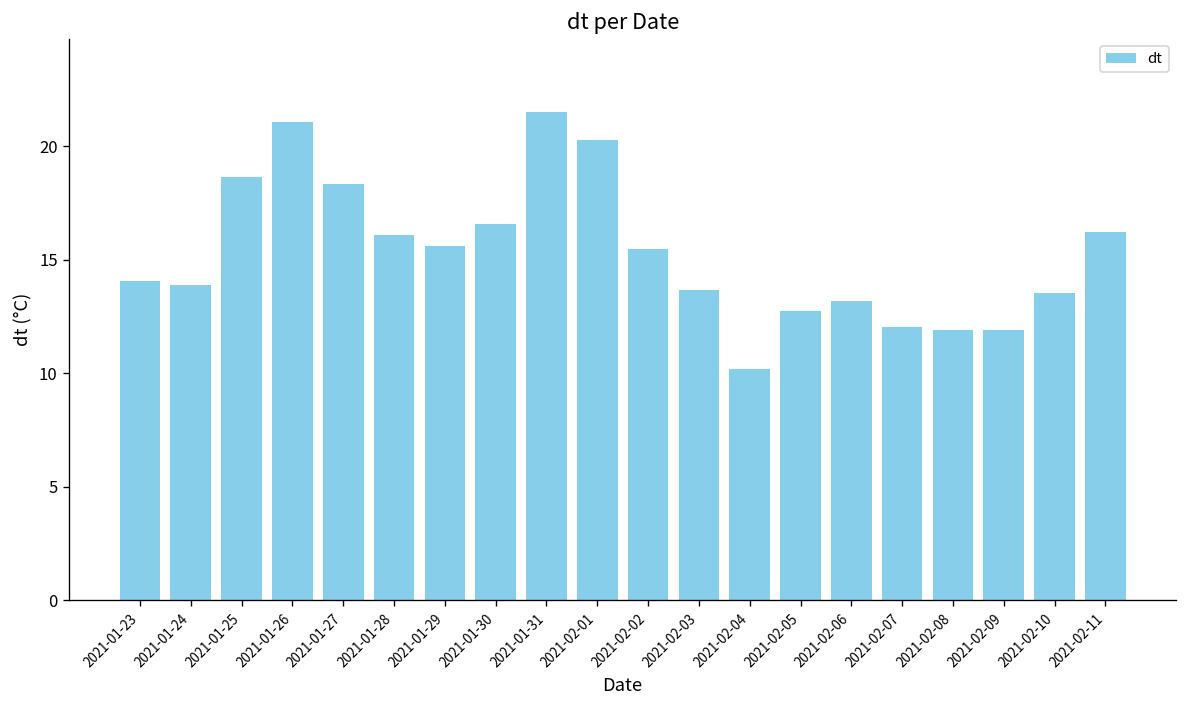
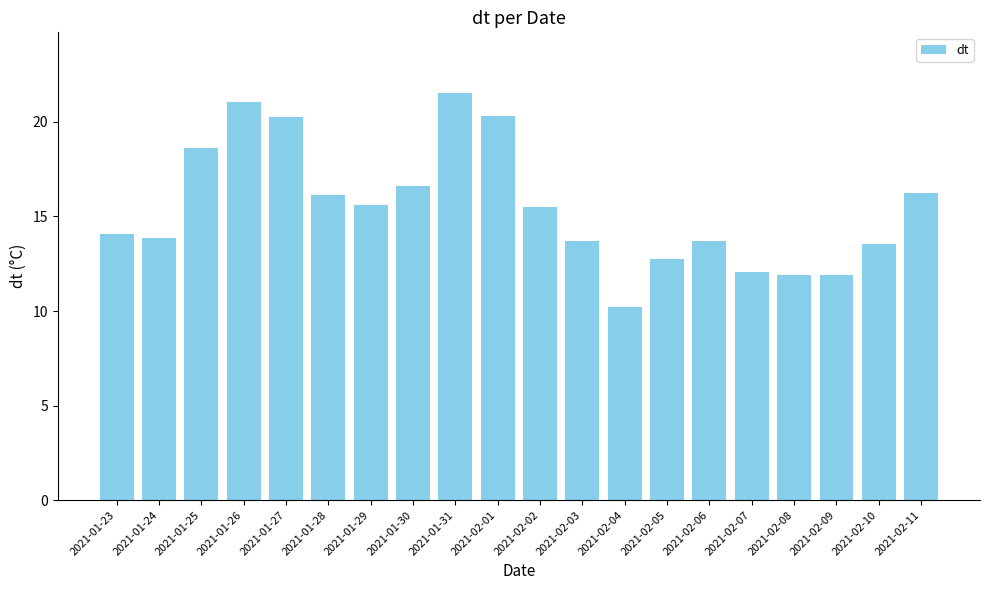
2021-01-27: 18.4 -> 20.3
2021-02-06: 13.2 -> 13.7
